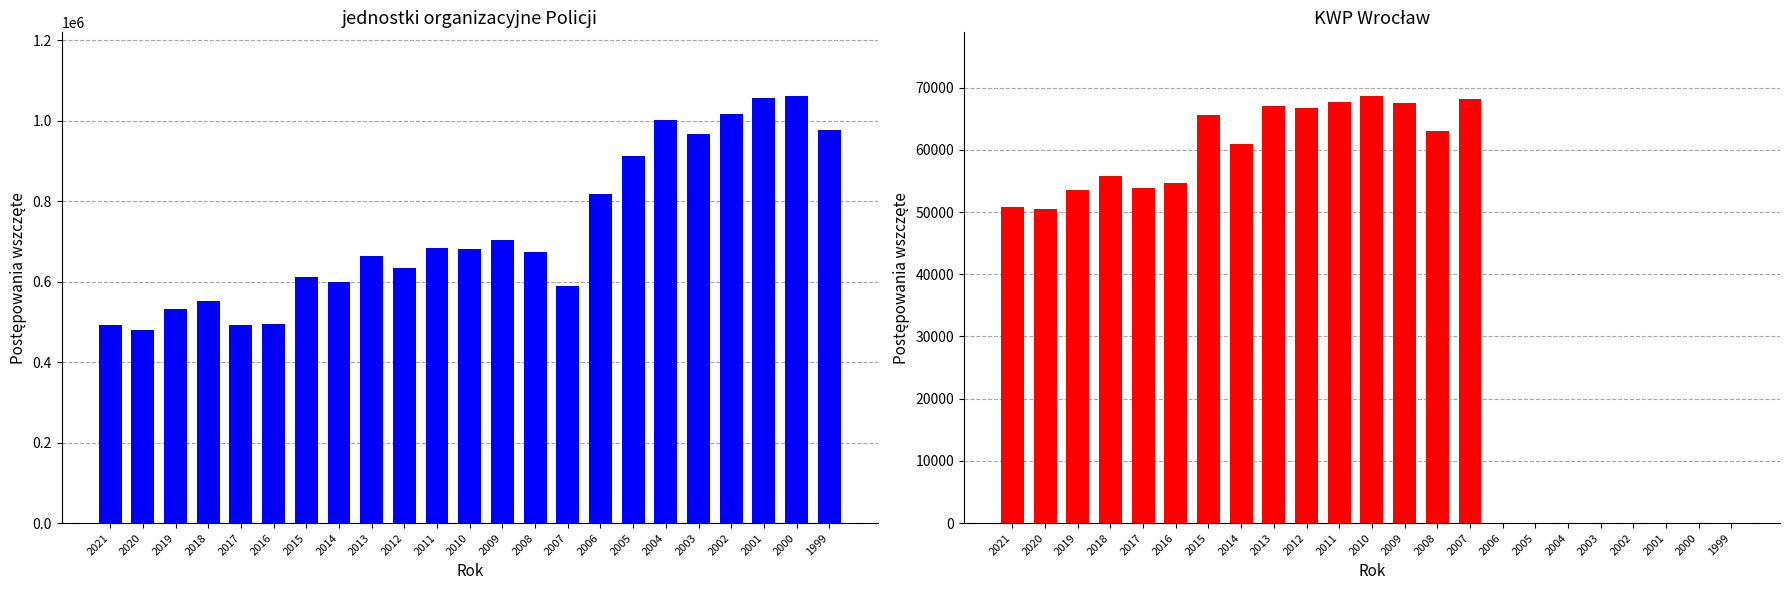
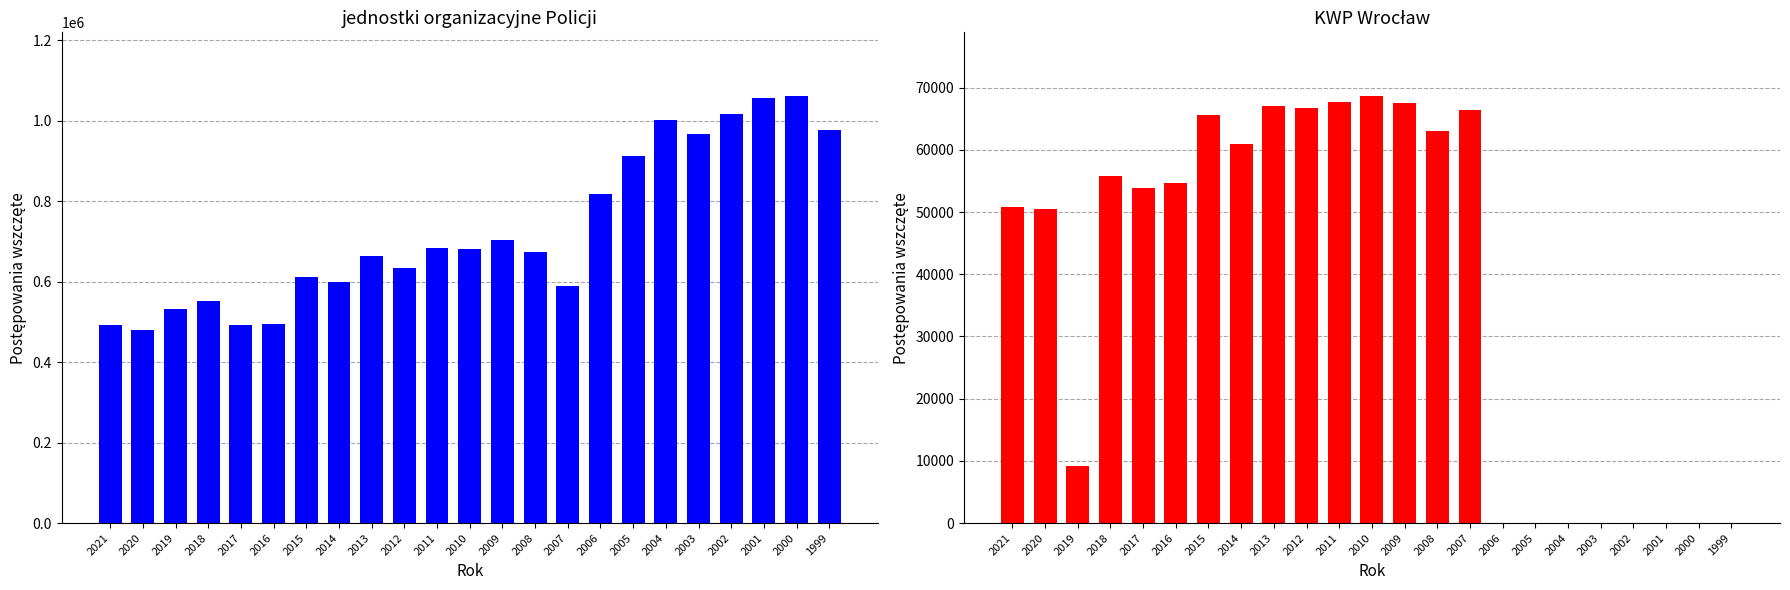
KWP Wrocław, 2019: 54000 -> 9000
KWP Wrocław, 2007: 68000 -> 66000
